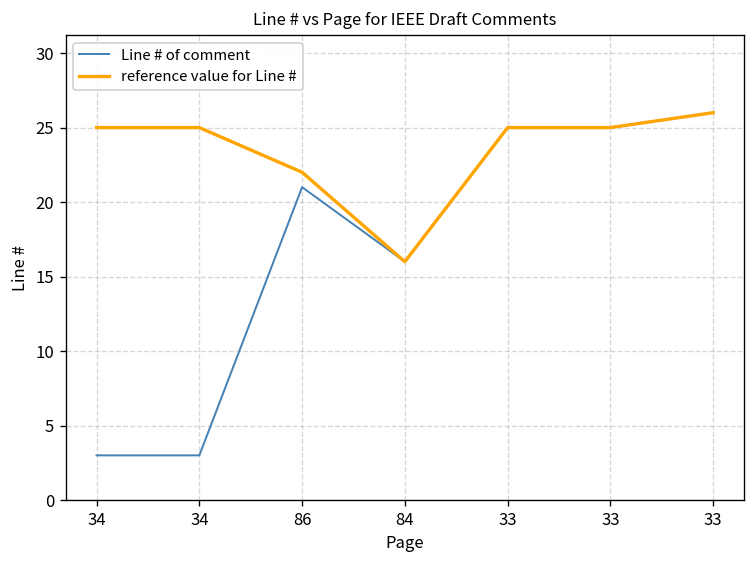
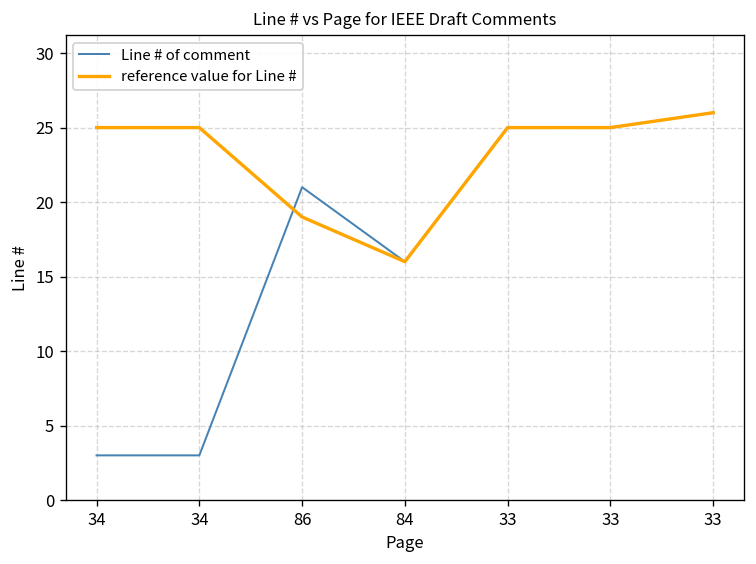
reference value for Line #, 86: 22 -> 19
